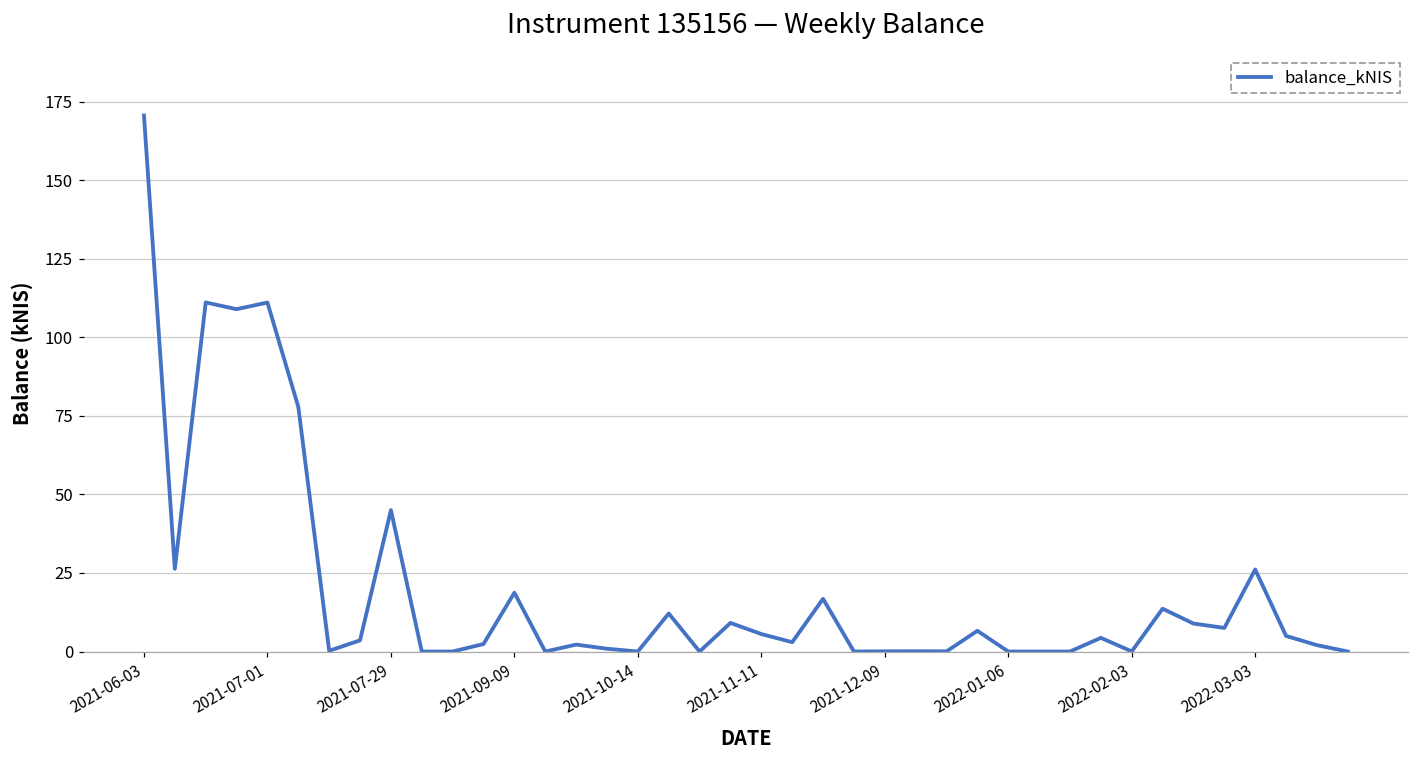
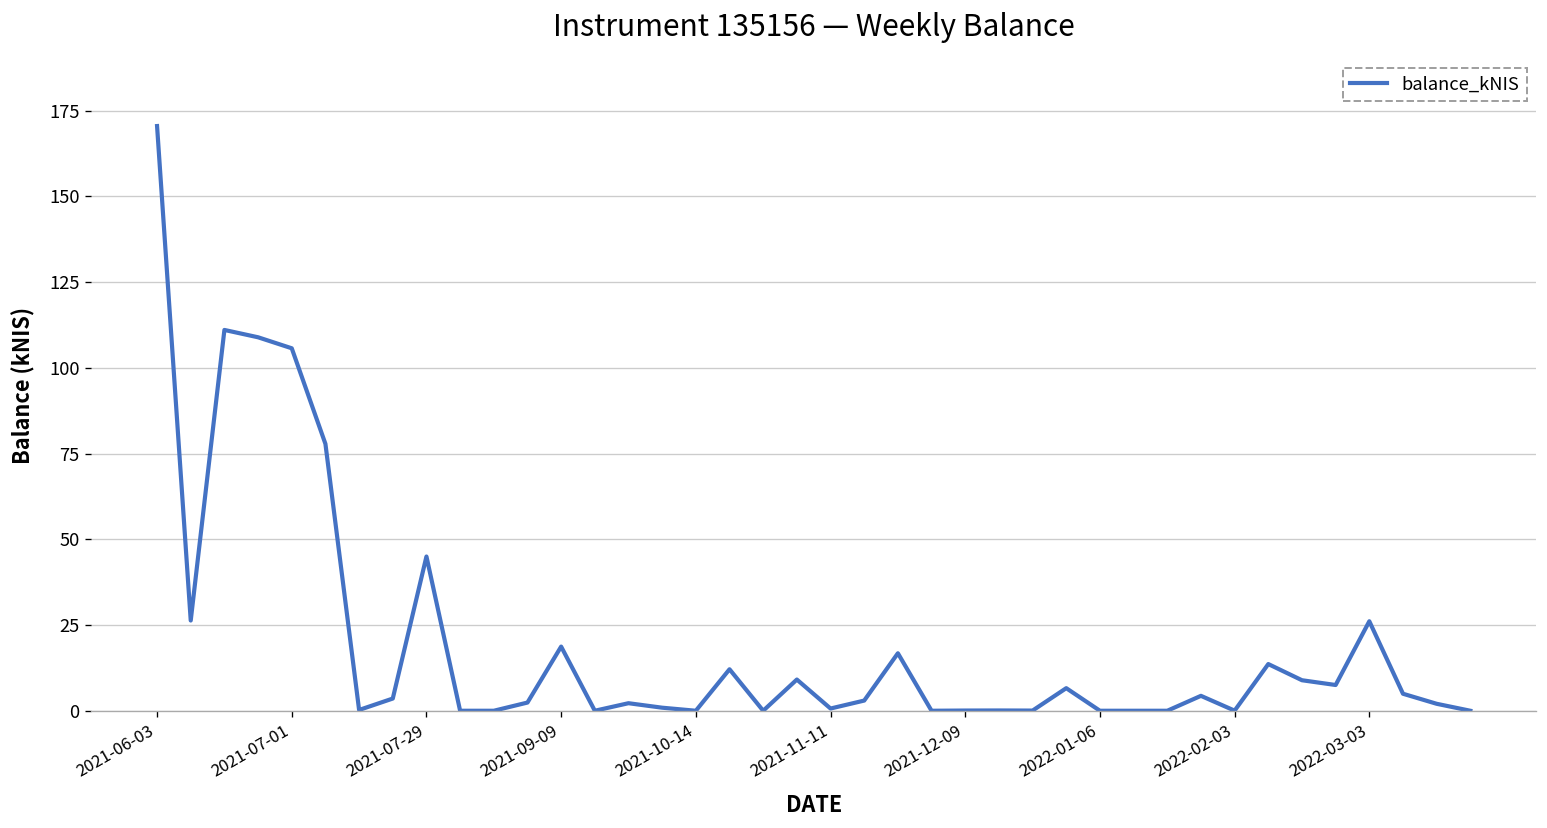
2021-07-01: 111 -> 106
2021-11-11: 6 -> 1
